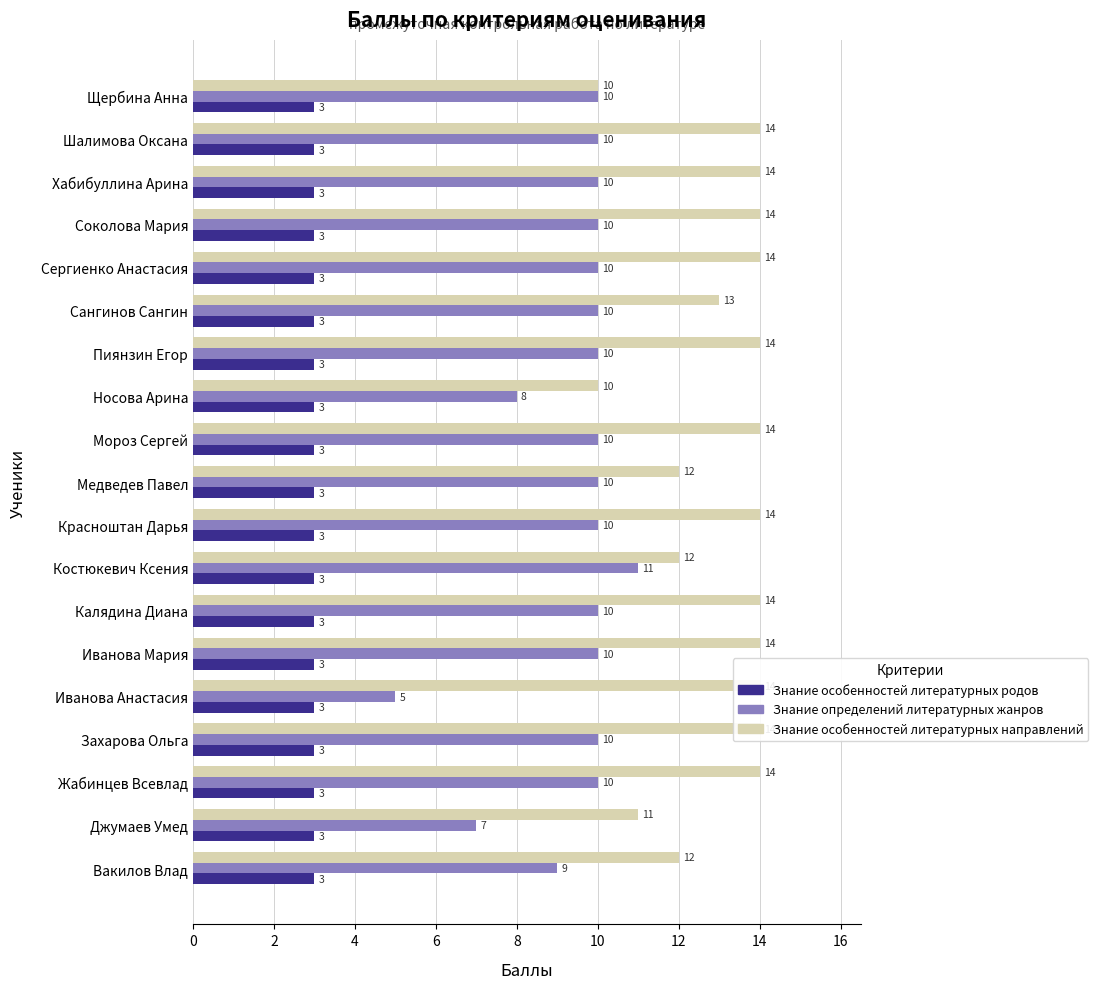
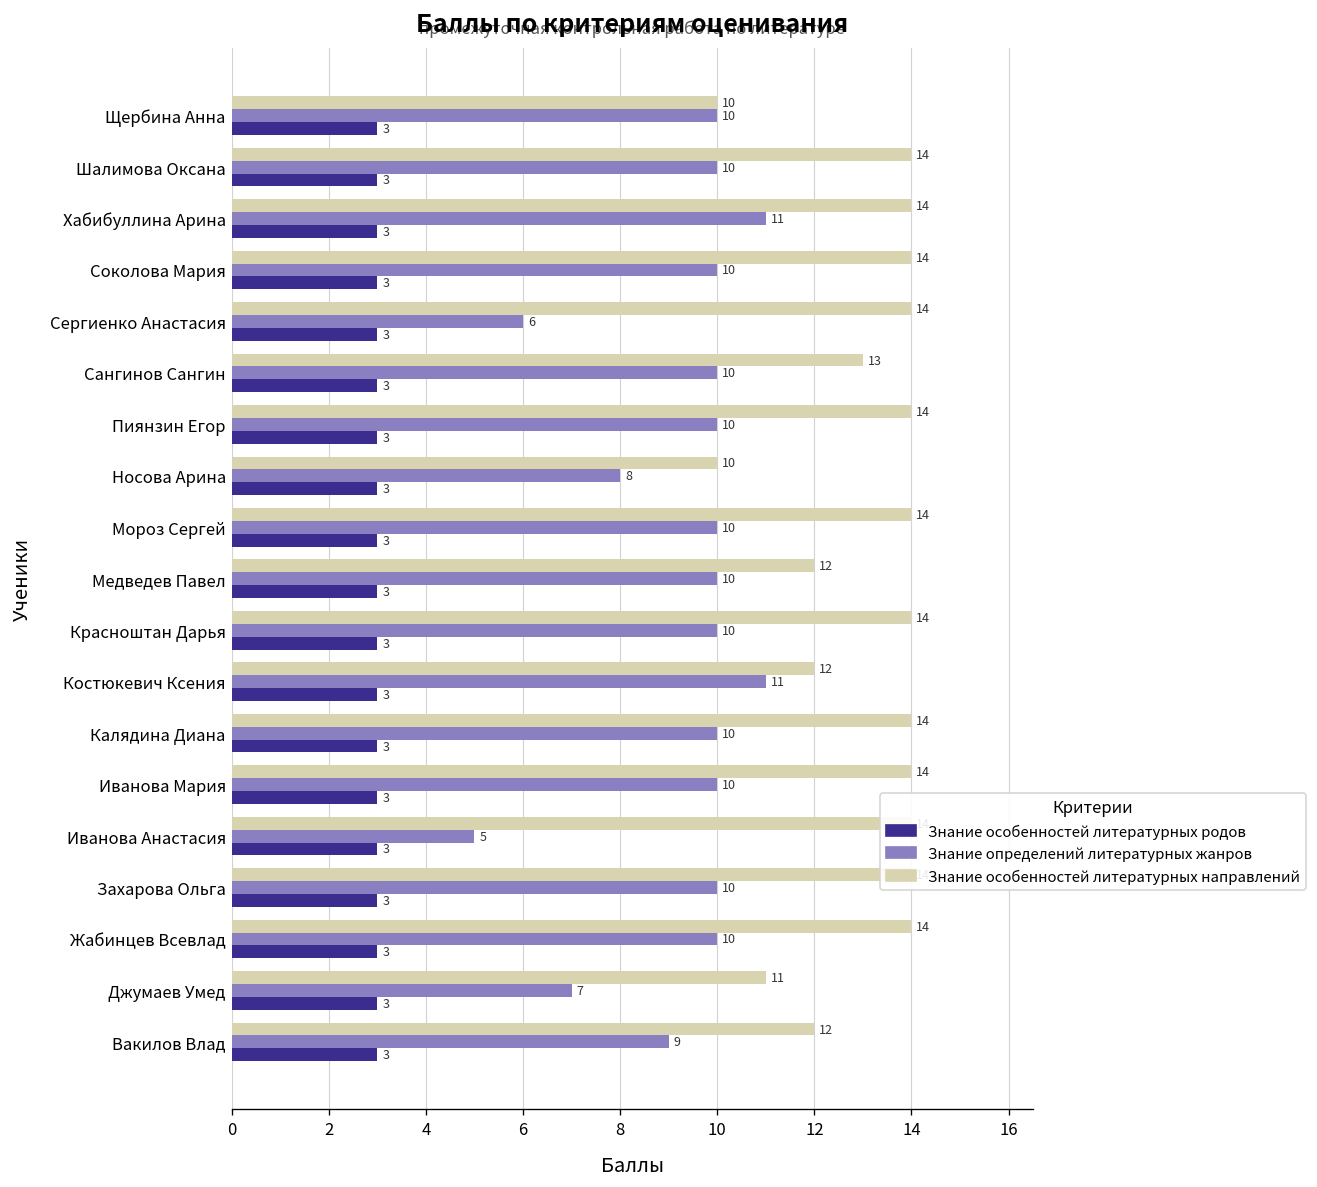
Знание определений литературных жанров, Хабибуллина Арина: 10 -> 11
Знание определений литературных жанров, Сергиенко Анастасия: 10 -> 6
